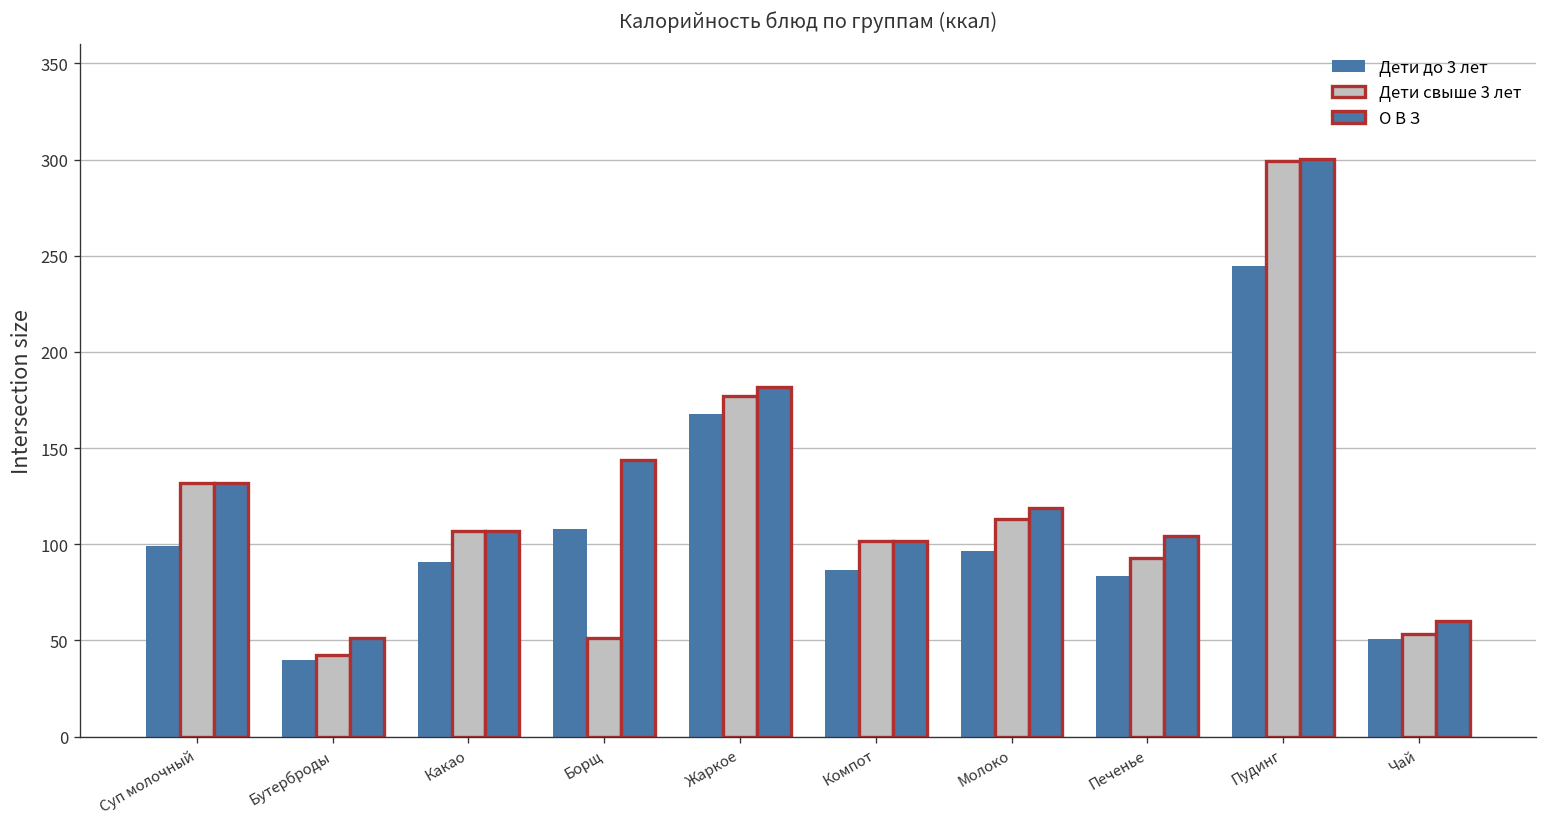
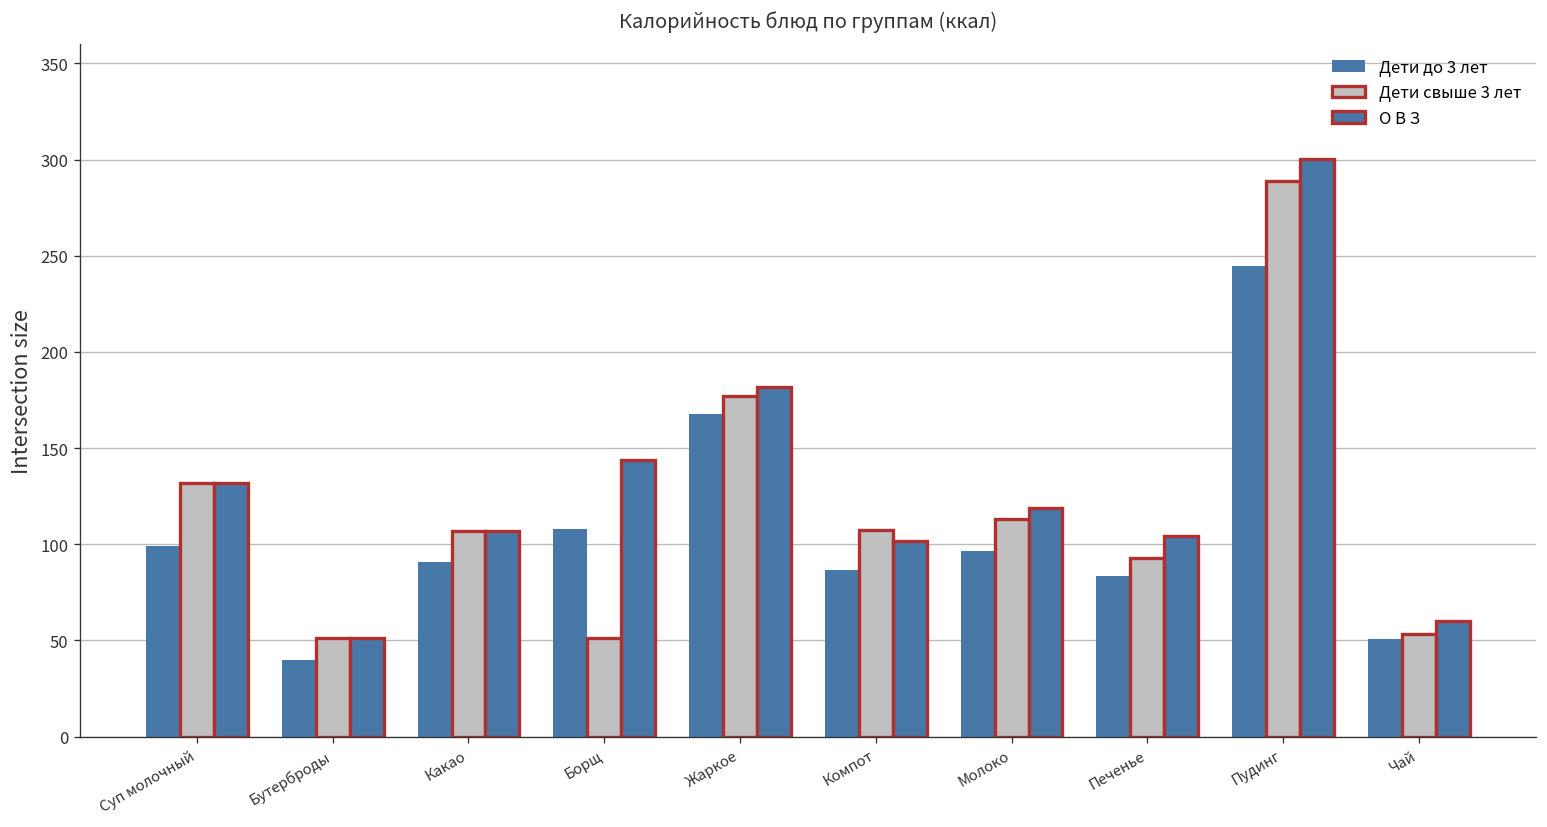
Дети свыше 3 лет, Бутерброды: 42 -> 51
Дети свыше 3 лет, Компот: 102 -> 108
Дети свыше 3 лет, Пудинг: 299 -> 289
